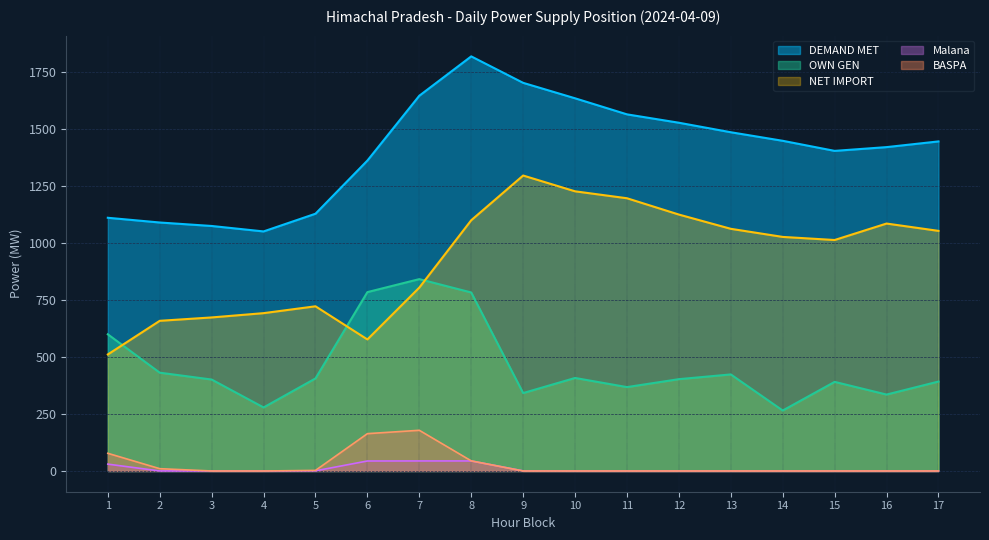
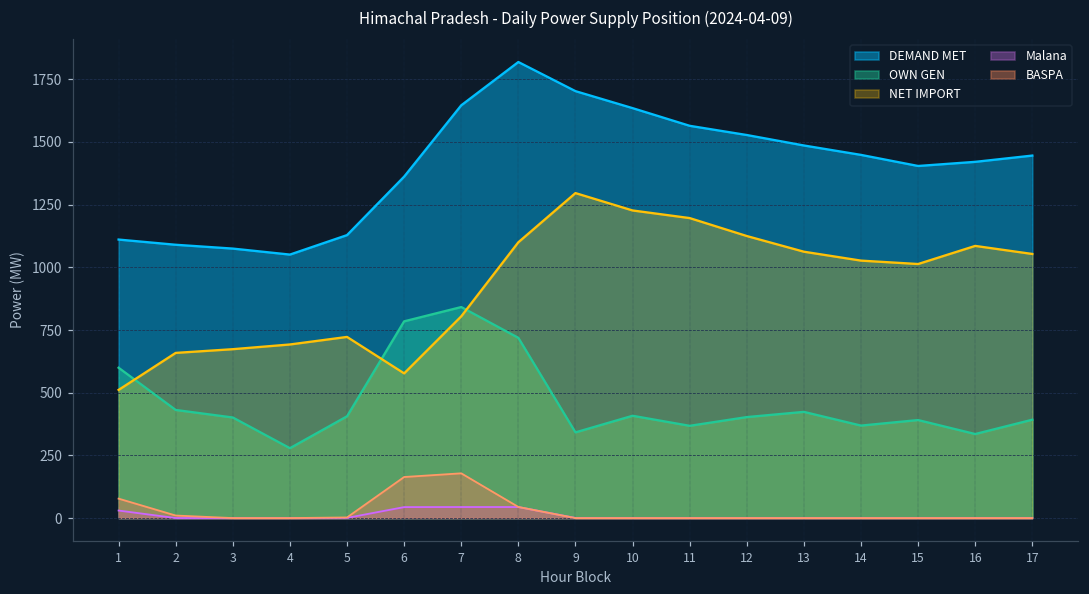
OWN GEN, 8: 780 -> 720
OWN GEN, 14: 270 -> 370
